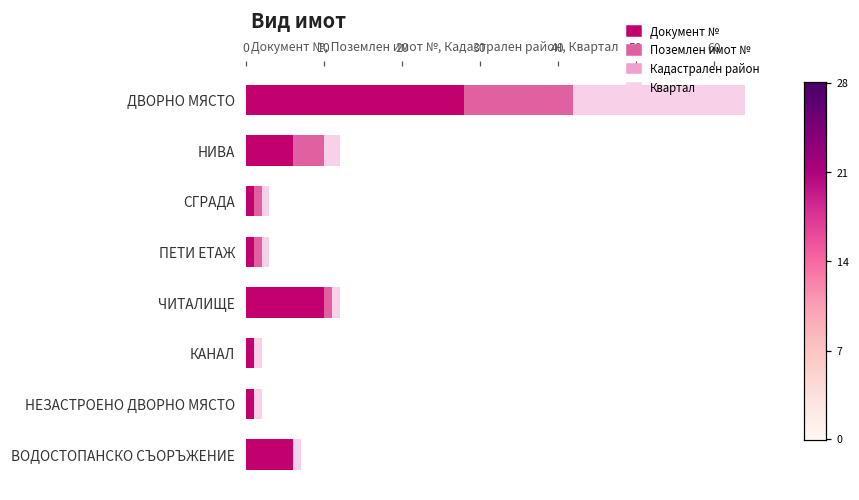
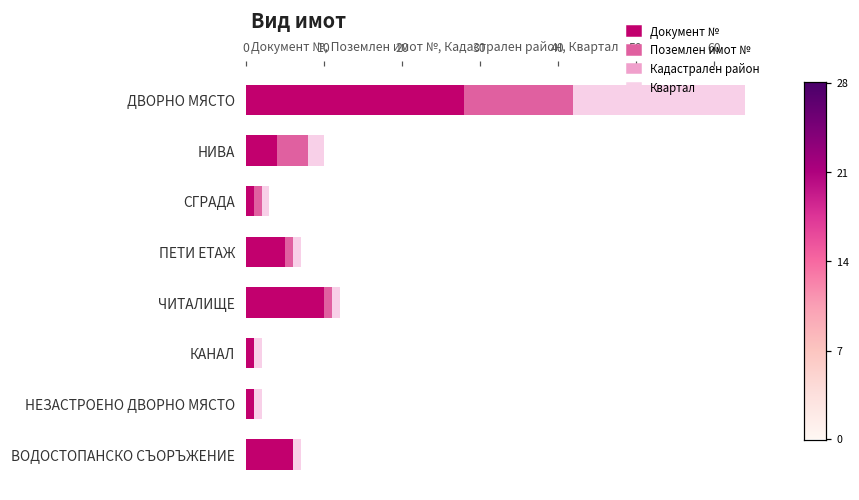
Документ №, НИВА: 6 -> 4
Документ №, ПЕТИ ЕТАЖ: 1 -> 5
